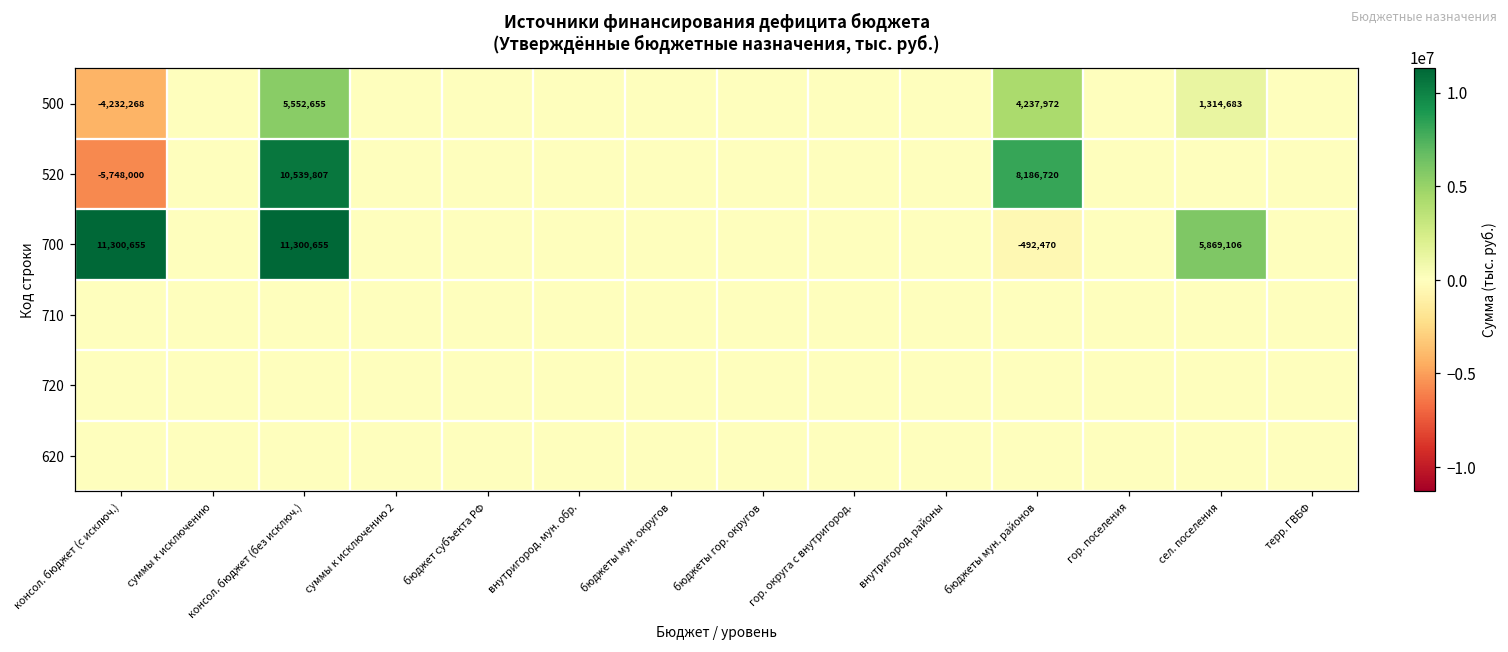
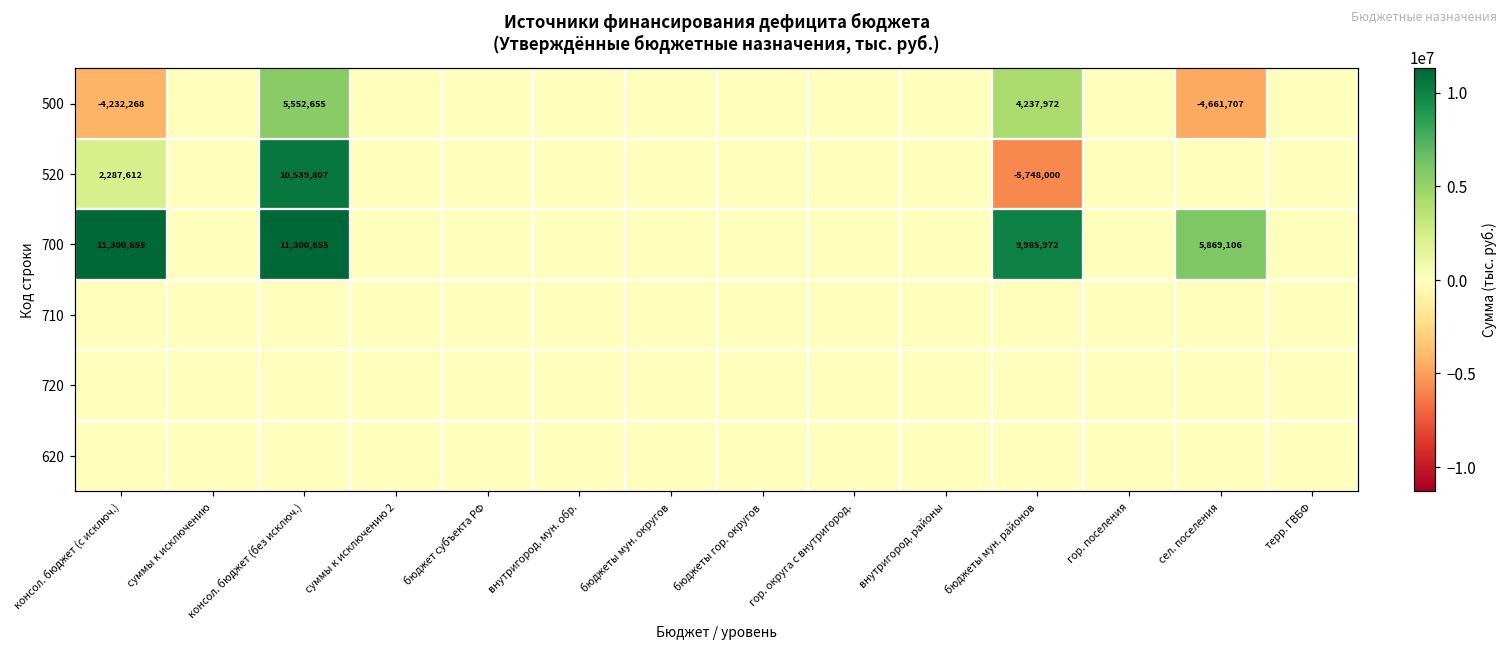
500, сел. поселения: 1,314,683 -> -4,661,707
520, консол. бюджет (с исключ.): -5,748,000 -> 2,287,612
520, бюджеты мун. районов: 8,186,720 -> -5,748,000
700, бюджеты мун. районов: -492,470 -> 9,985,972
